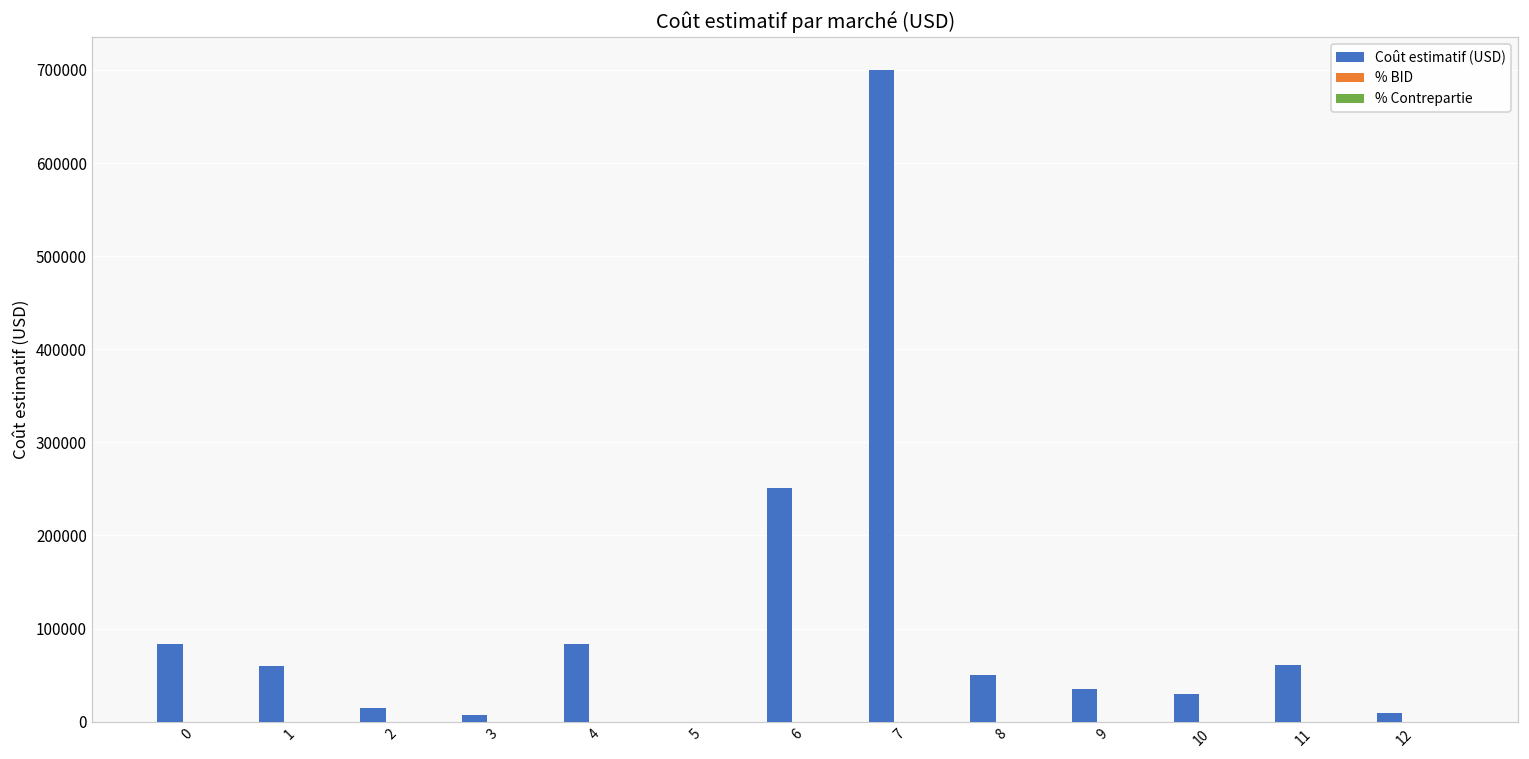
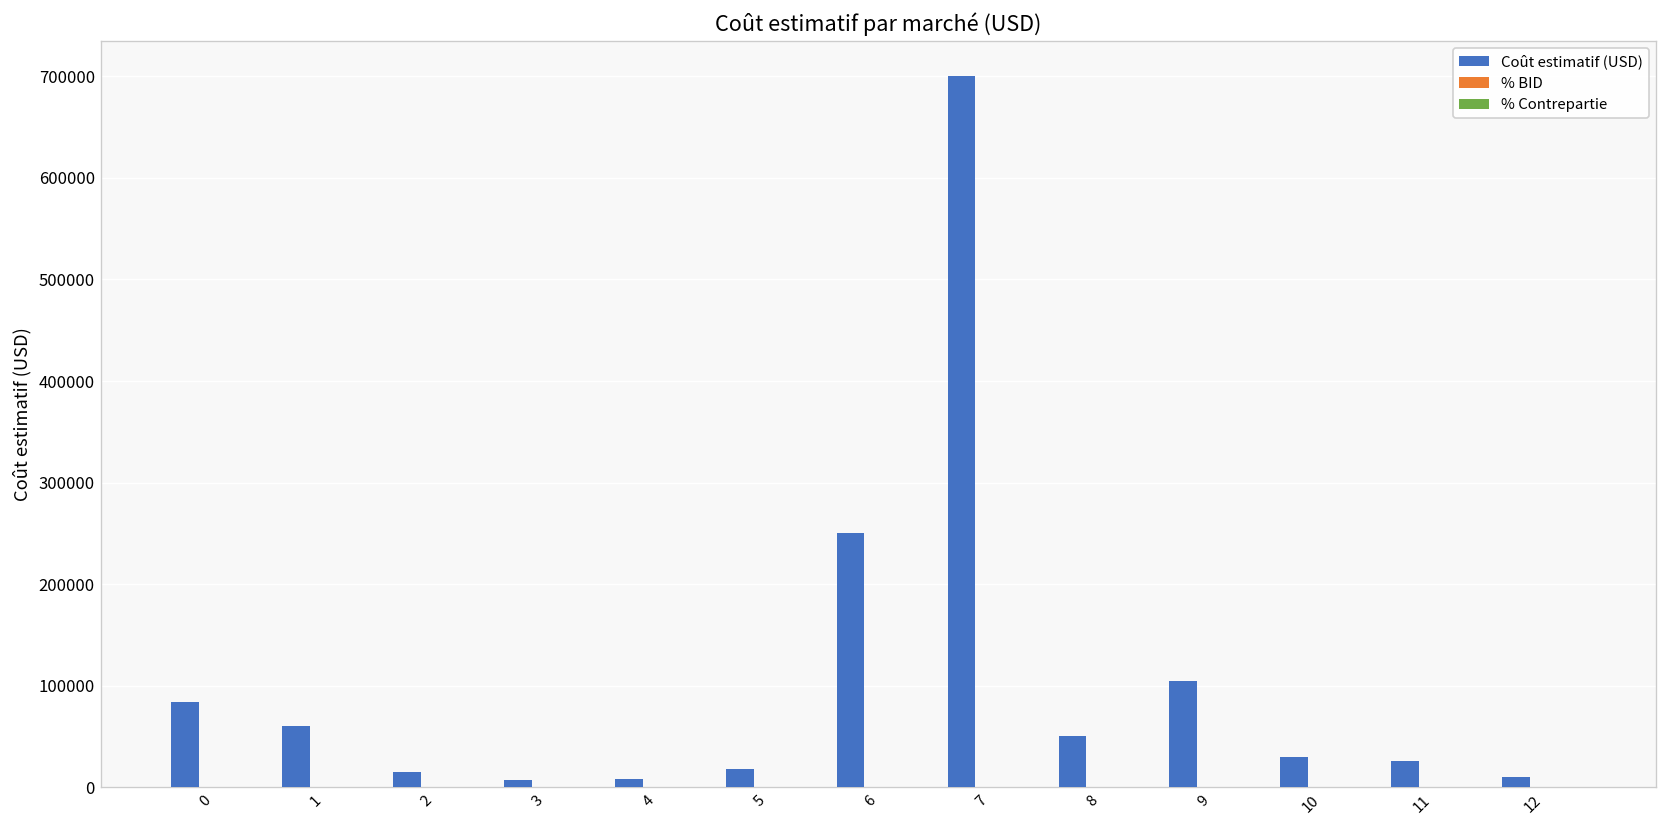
Coût estimatif (USD), 4: 80000 -> 10000
Coût estimatif (USD), 5: 0 -> 20000
Coût estimatif (USD), 9: 40000 -> 100000
Coût estimatif (USD), 11: 60000 -> 30000
